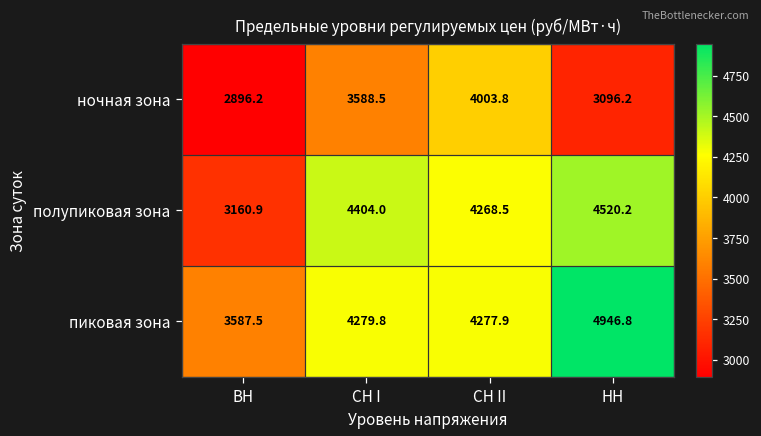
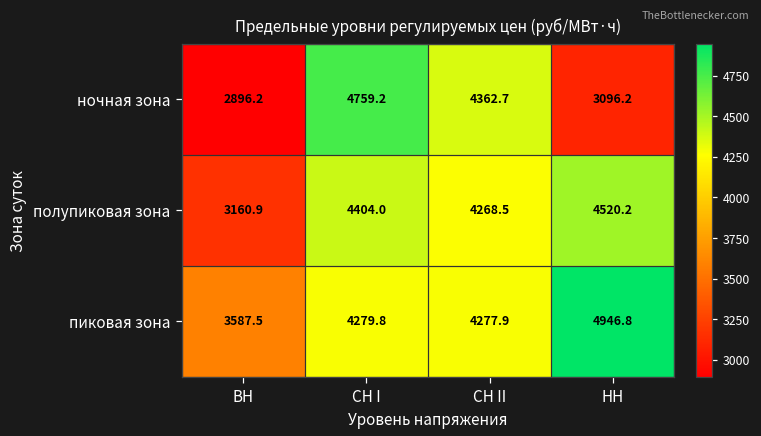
ночная зона, СН I: 3588.5 -> 4759.2
ночная зона, СН II: 4003.8 -> 4362.7
